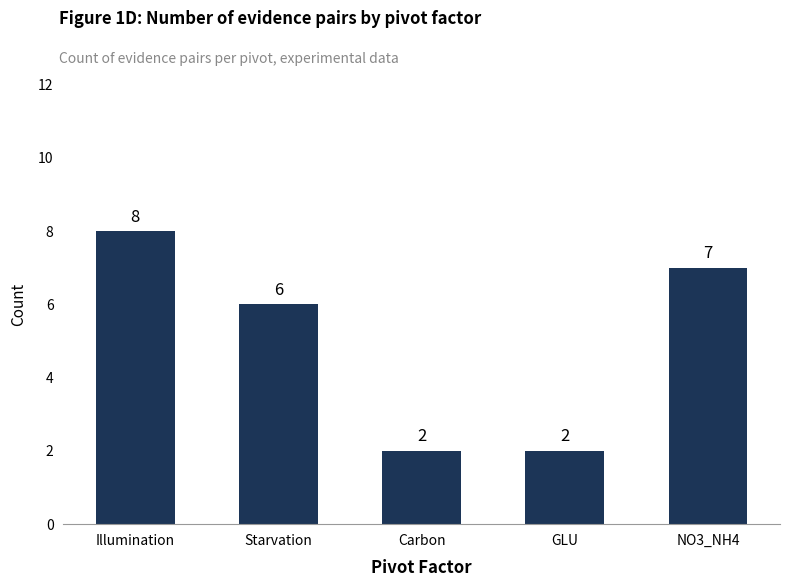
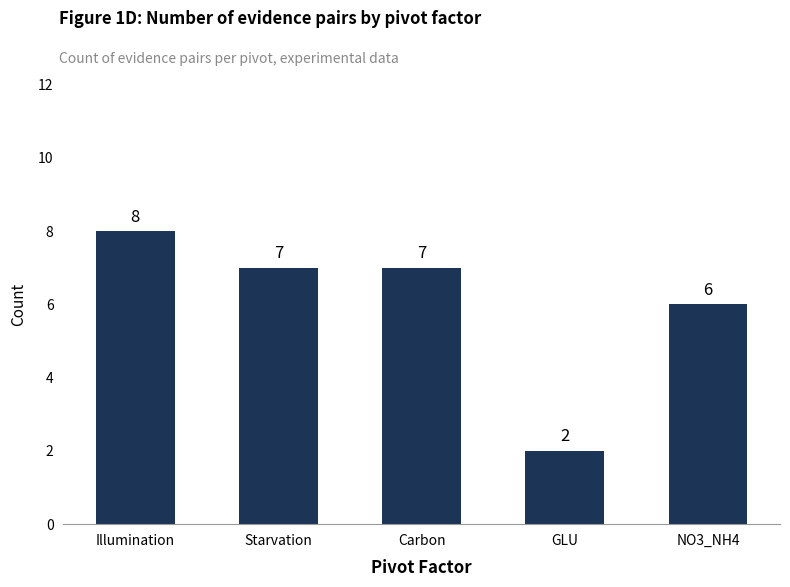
Starvation: 6 -> 7
Carbon: 2 -> 7
NO3_NH4: 7 -> 6
